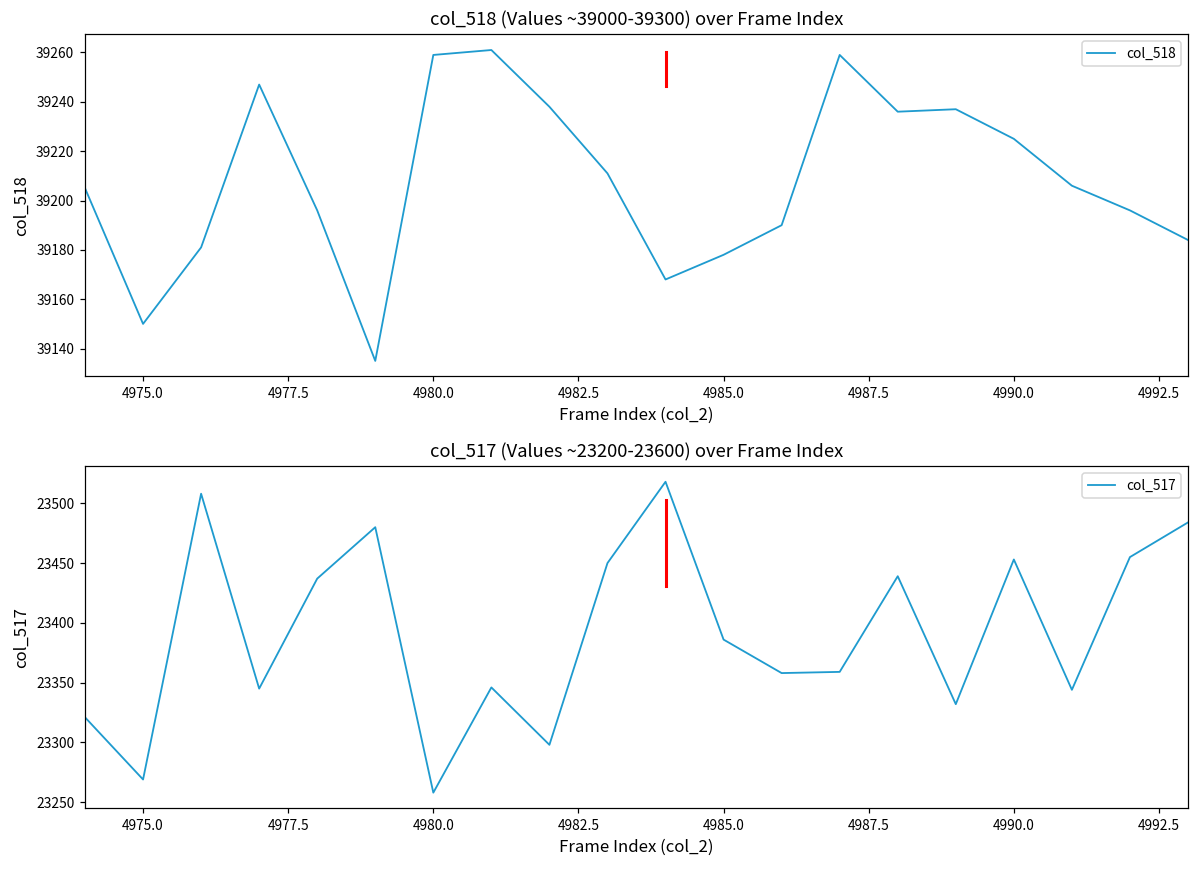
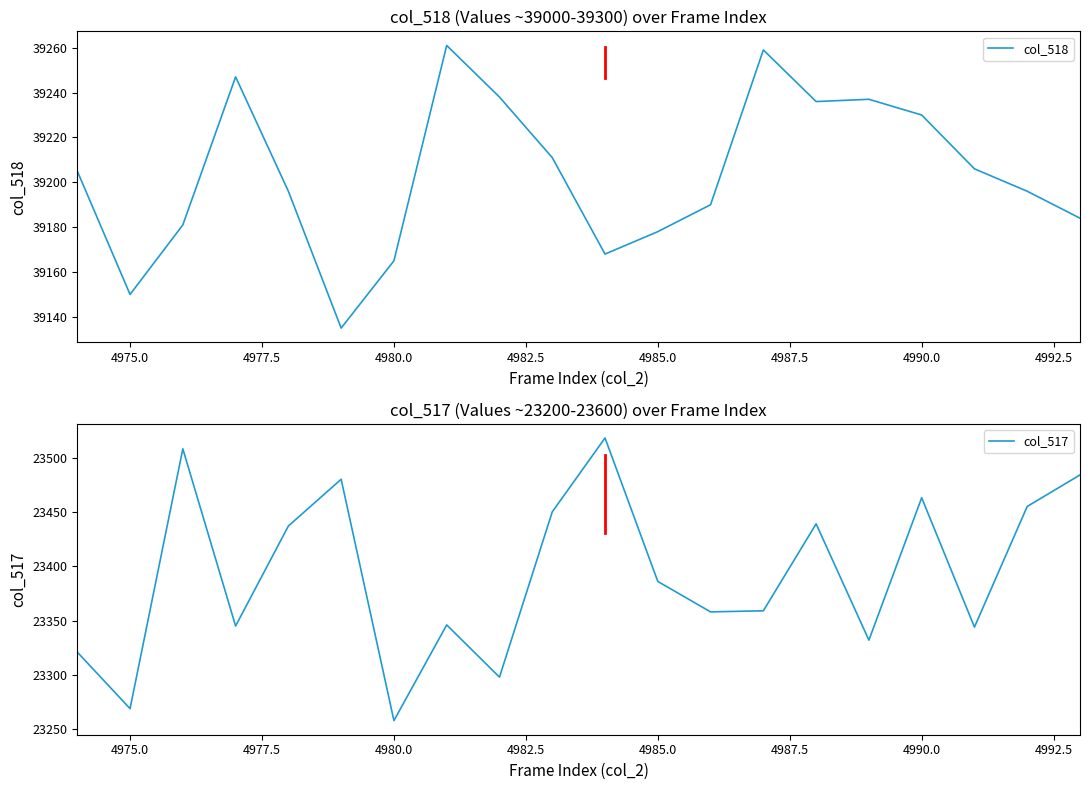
col_518 (Values ~39000-39300) over Frame Index, col_518, 4980.0: 39259 -> 39165
col_518 (Values ~39000-39300) over Frame Index, col_518, 4990.0: 39225 -> 39230
col_517 (Values ~23200-23600) over Frame Index, col_517, 4990.0: 23453 -> 23463
